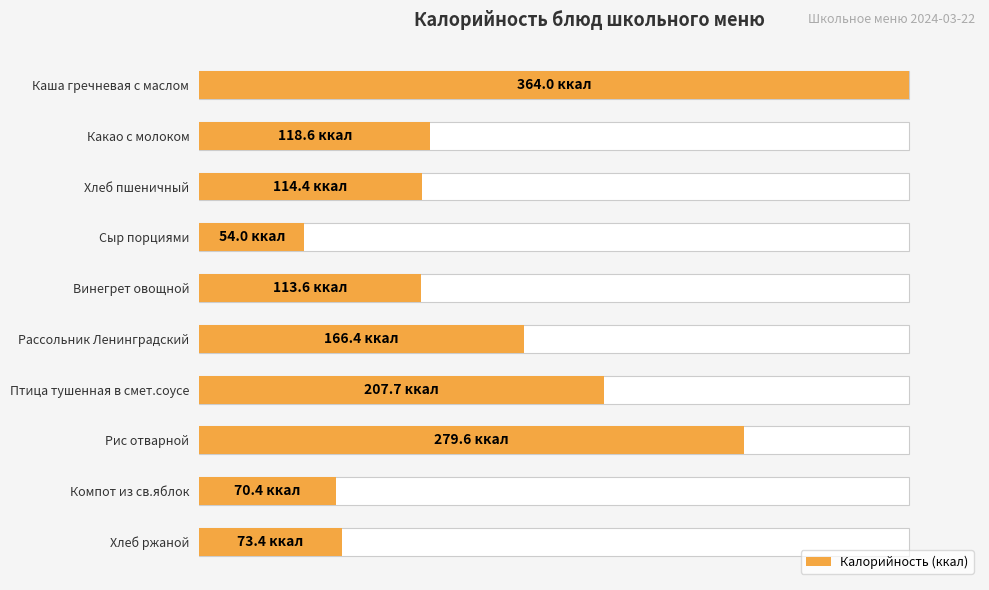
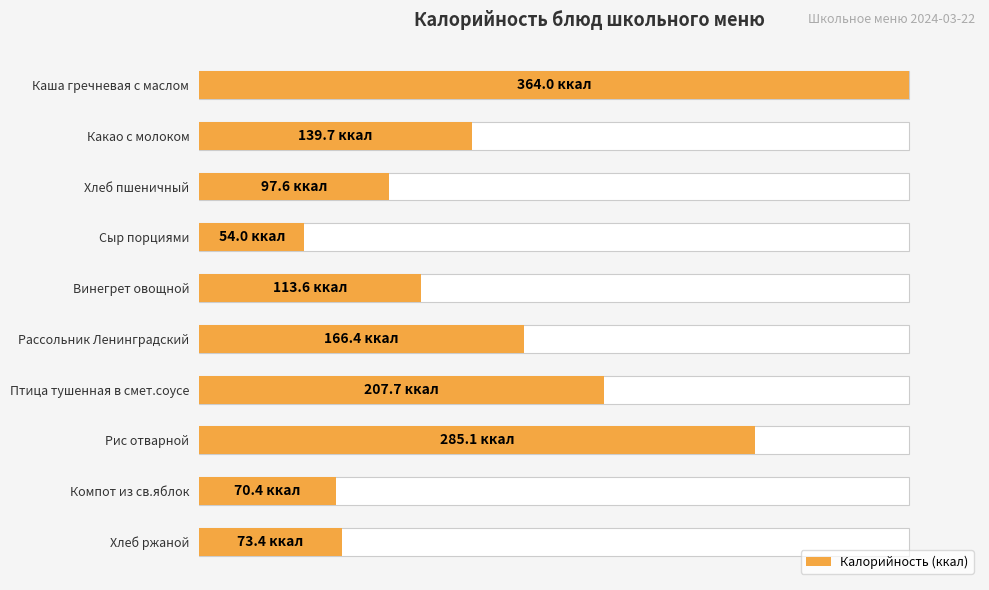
Калорийность (ккал), Какао с молоком: 118.6 -> 139.7
Калорийность (ккал), Хлеб пшеничный: 114.4 -> 97.6
Калорийность (ккал), Рис отварной: 279.6 -> 285.1
